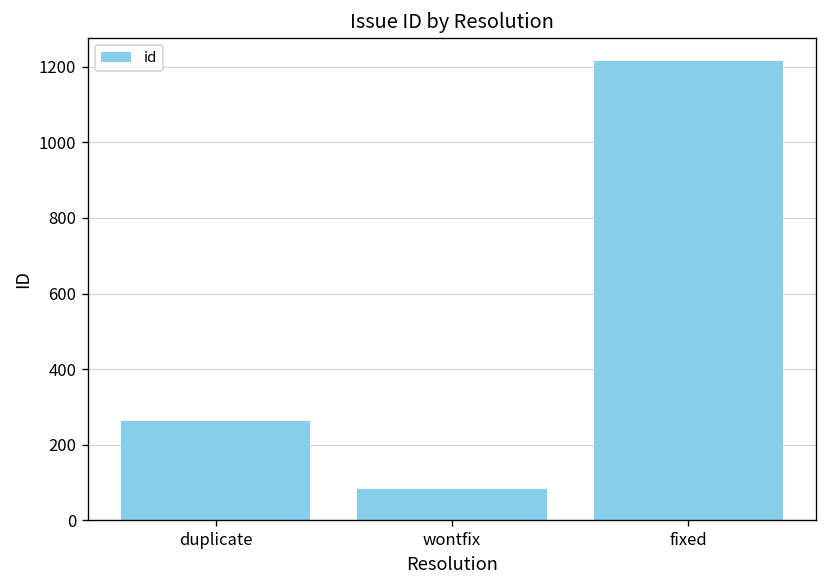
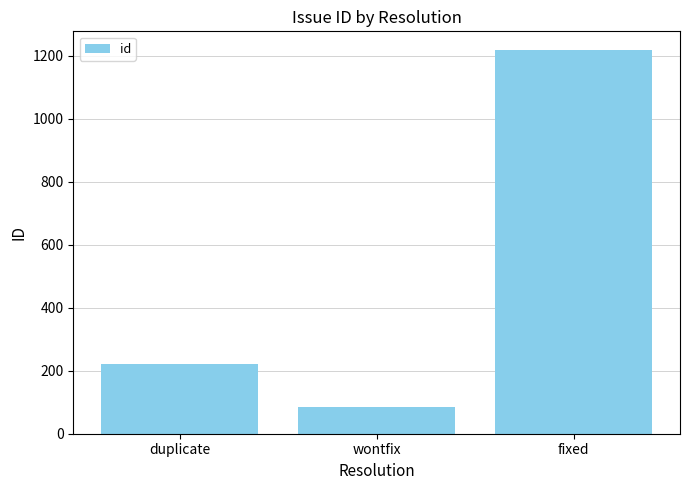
duplicate: 260 -> 220
